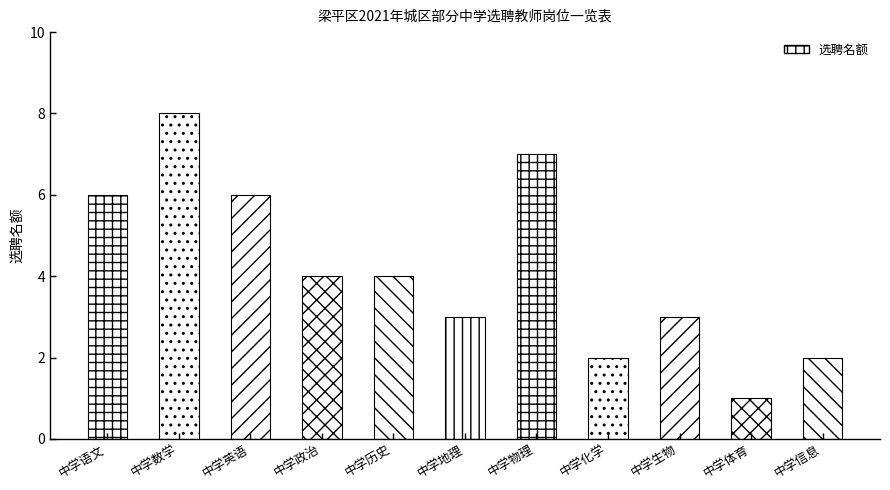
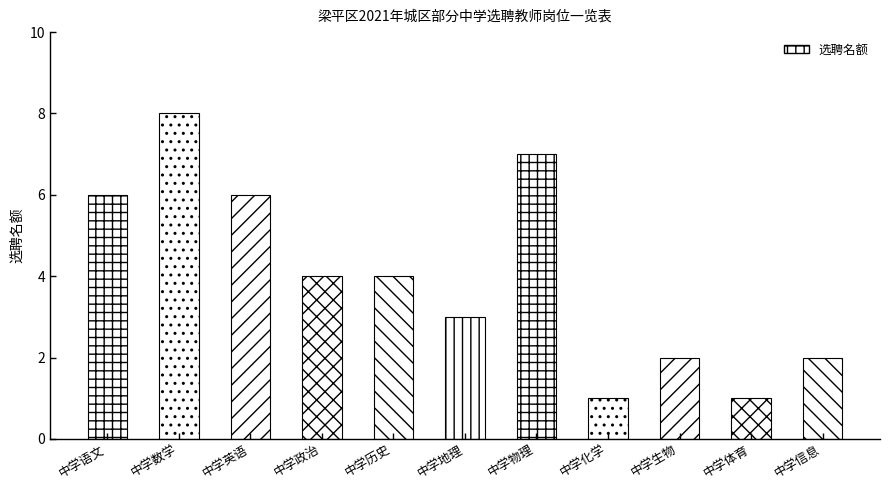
中学化学: 2 -> 1
中学生物: 3 -> 2
